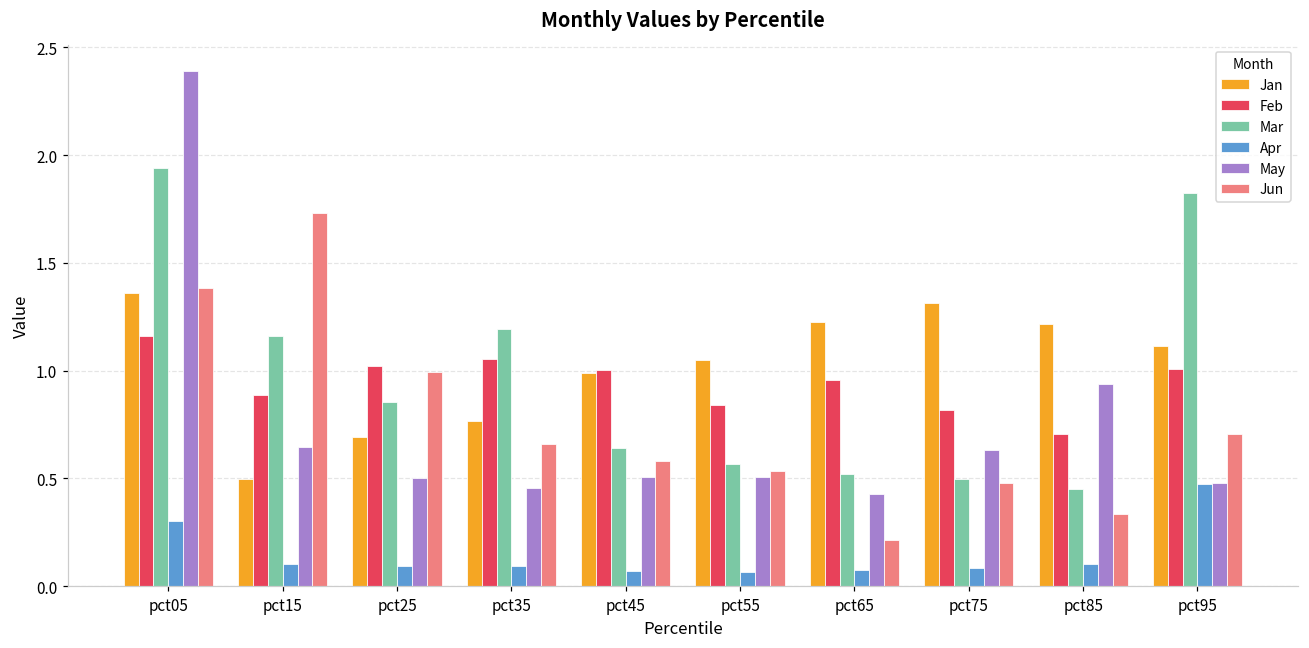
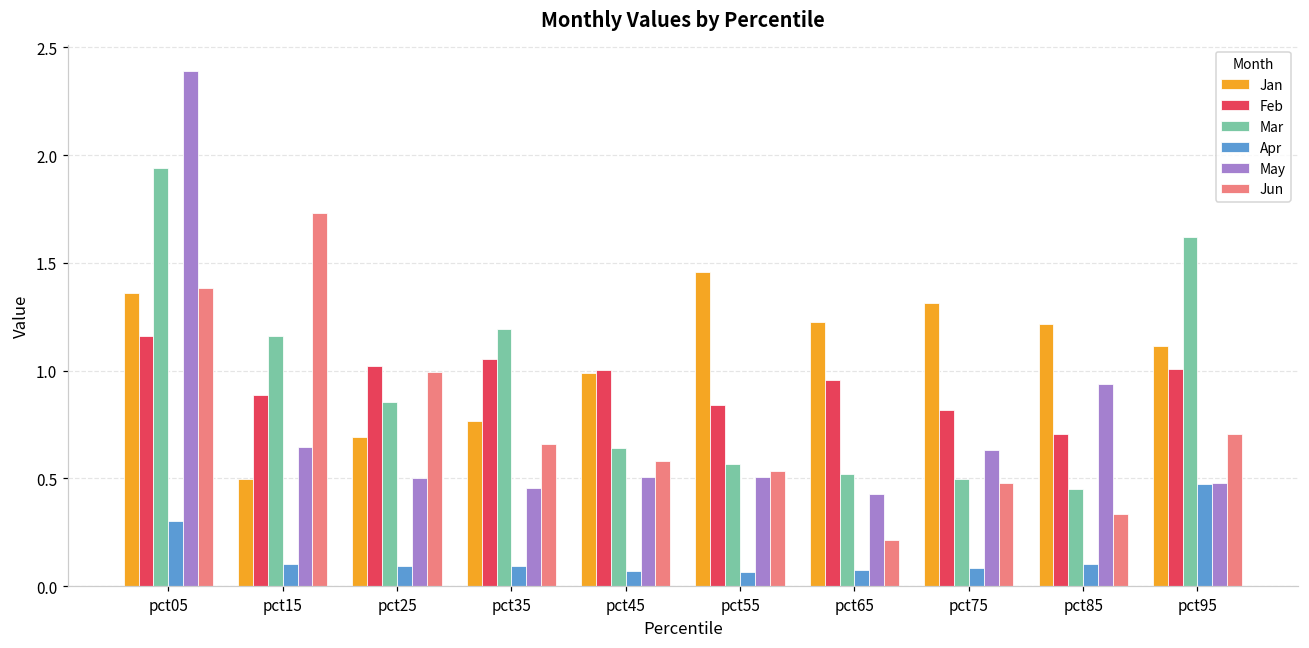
Jan, pct55: 1.05 -> 1.46
Mar, pct95: 1.83 -> 1.62
